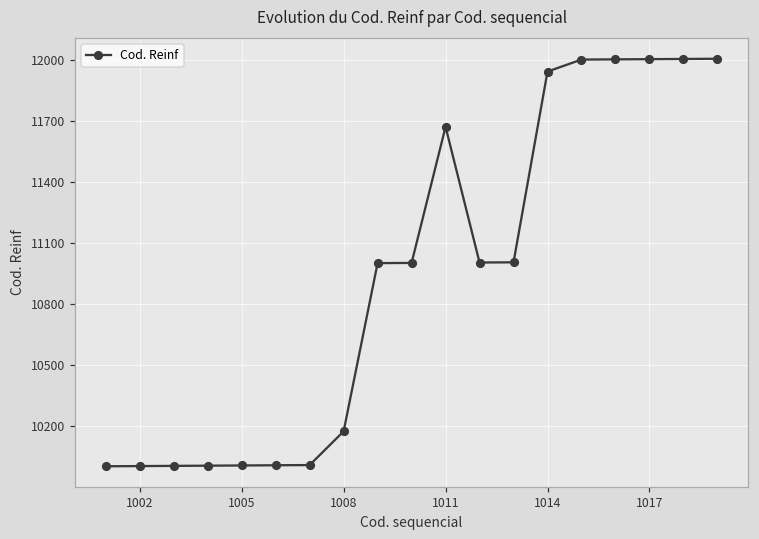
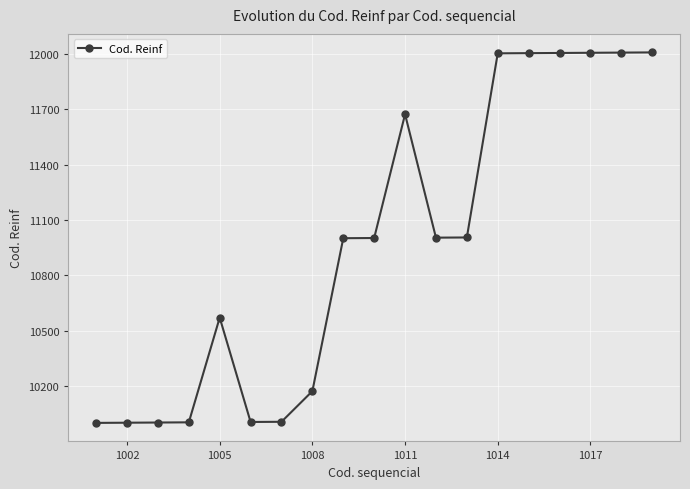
1005: 10010 -> 10570
1014: 11940 -> 12000
